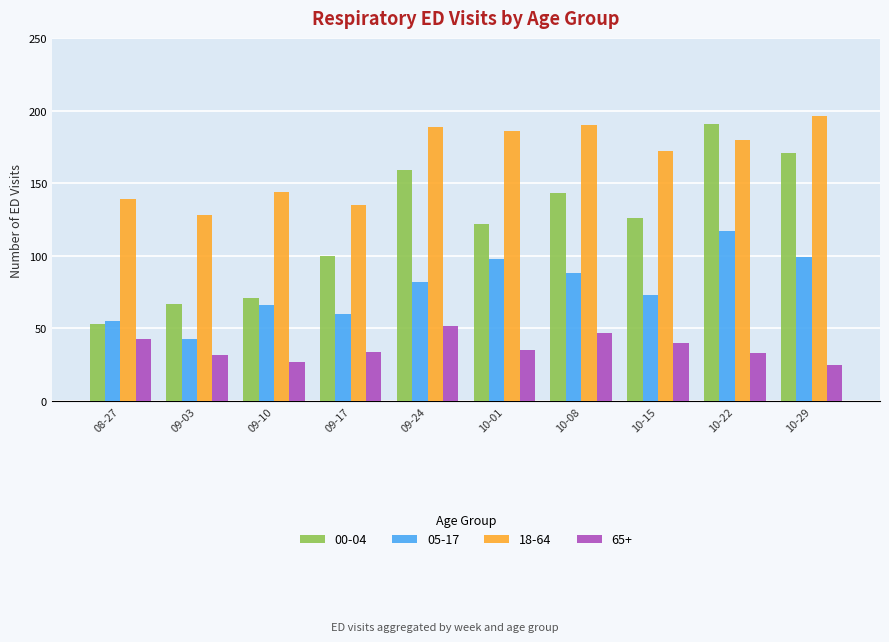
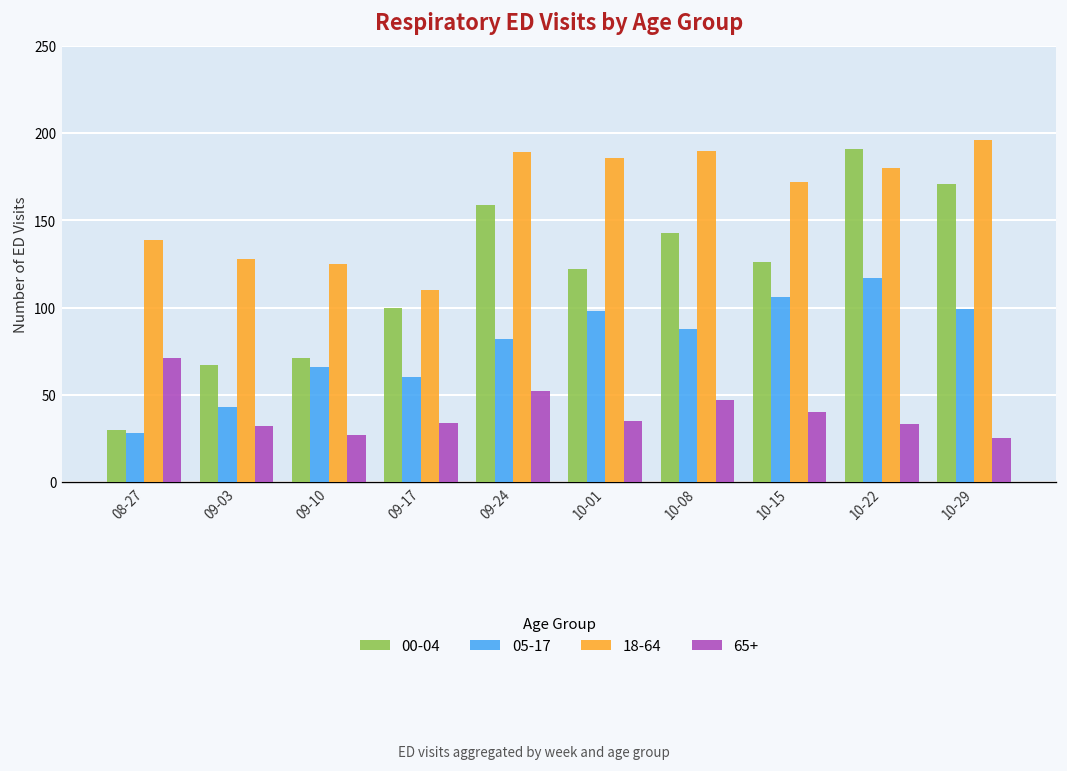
00-04, 08-27: 53 -> 30
05-17, 08-27: 55 -> 28
65+, 08-27: 43 -> 71
18-64, 09-10: 144 -> 125
18-64, 09-17: 135 -> 110
05-17, 10-15: 73 -> 106
